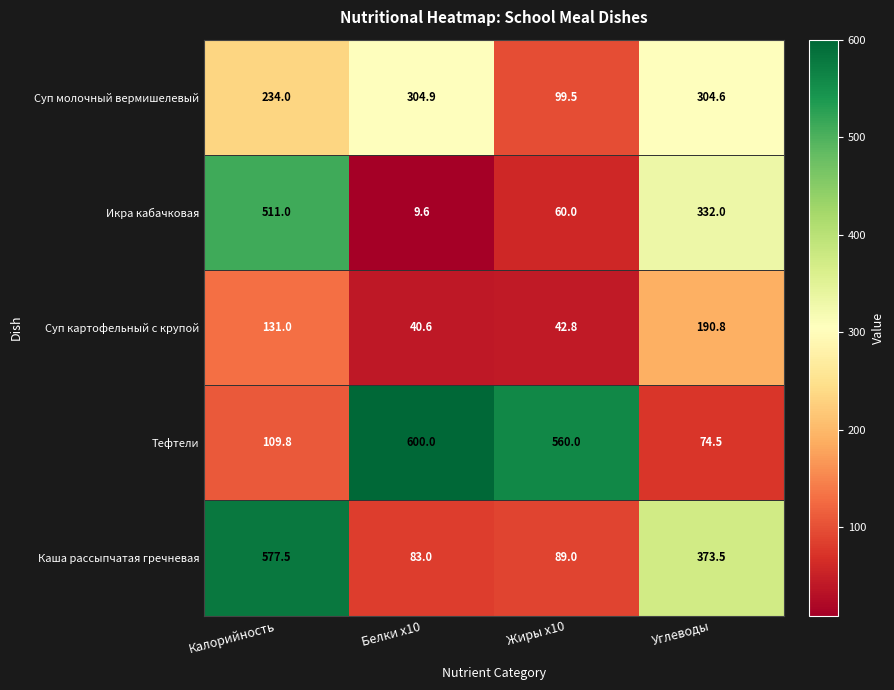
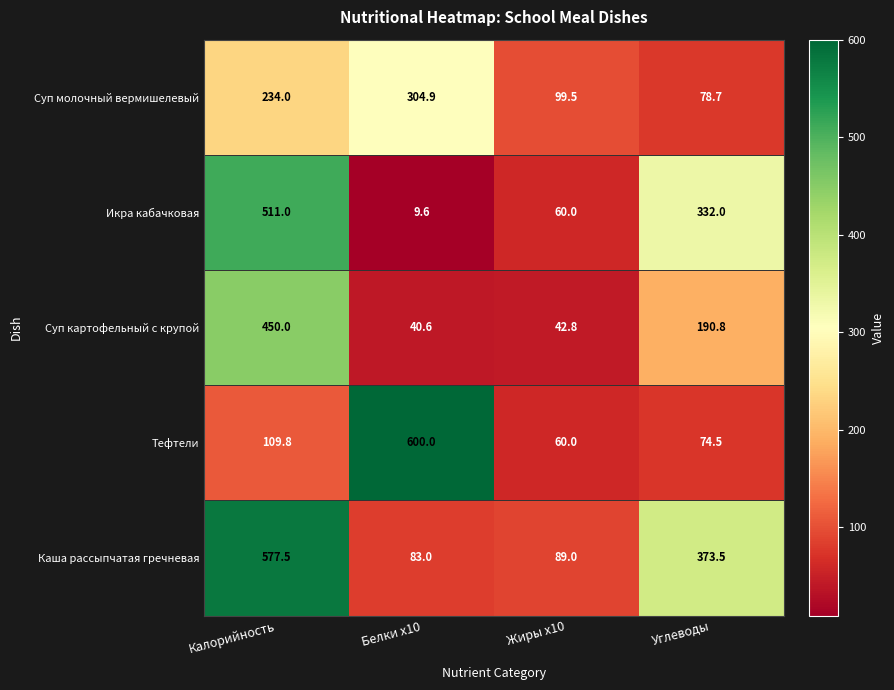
Суп молочный вермишелевый, Углеводы: 304.6 -> 78.7
Суп картофельный с крупой, Калорийность: 131.0 -> 450.0
Тефтели, Жиры x10: 560.0 -> 60.0
